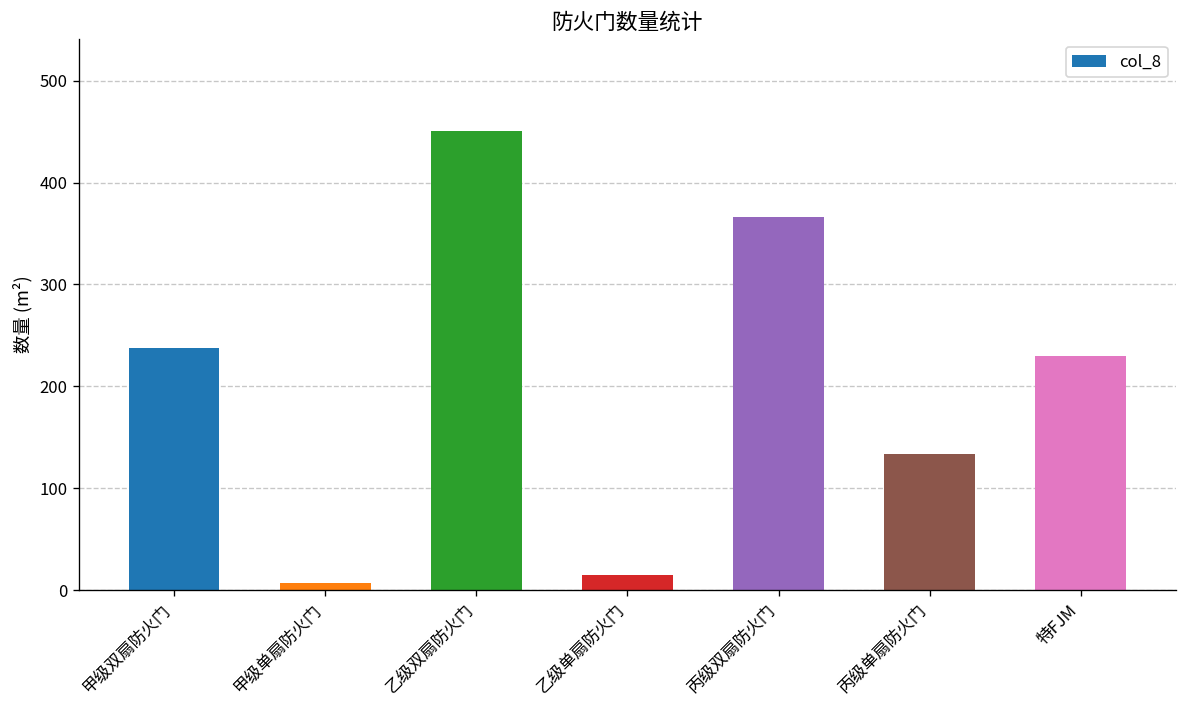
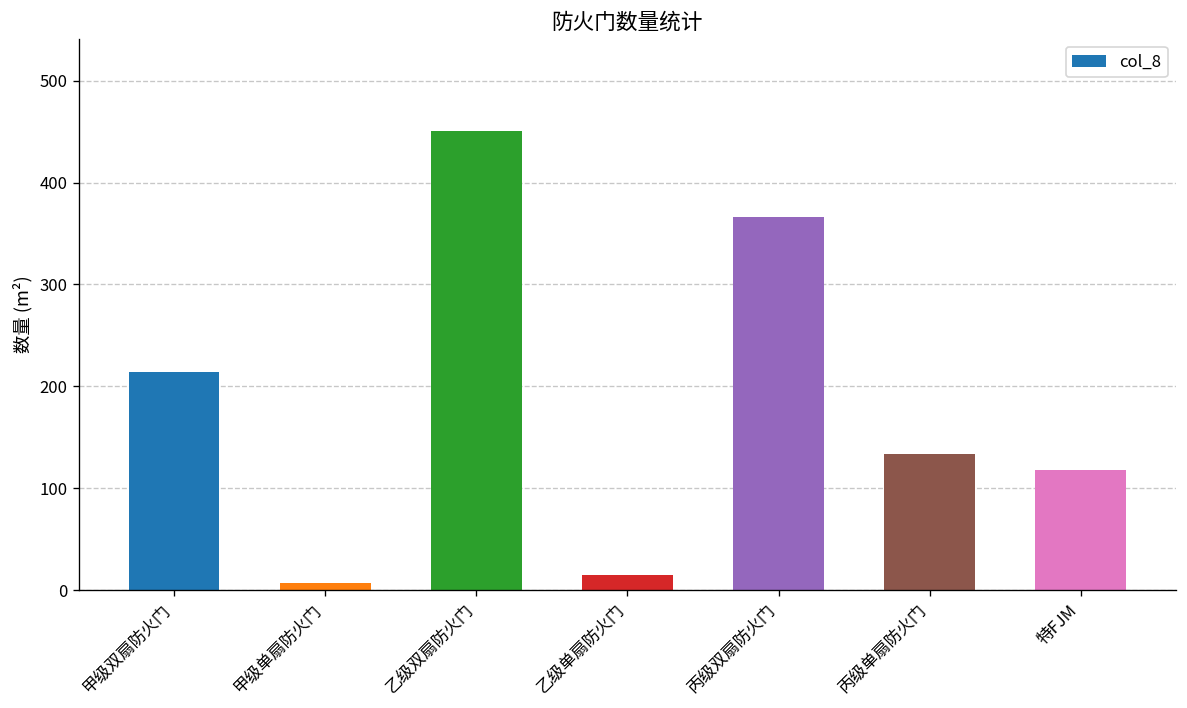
甲级双扇防火门: 240 -> 210
特FJM: 230 -> 120
